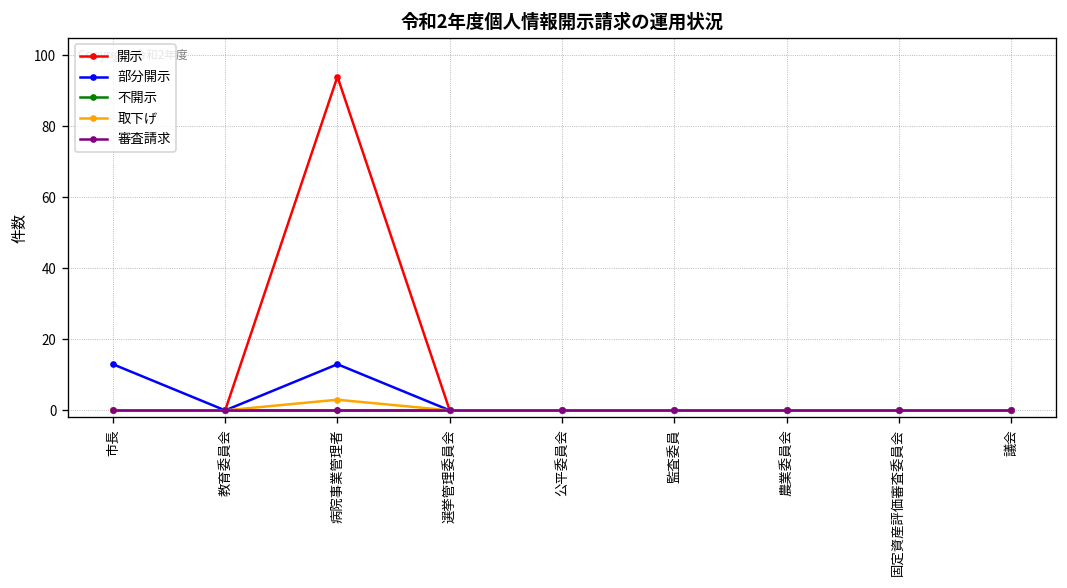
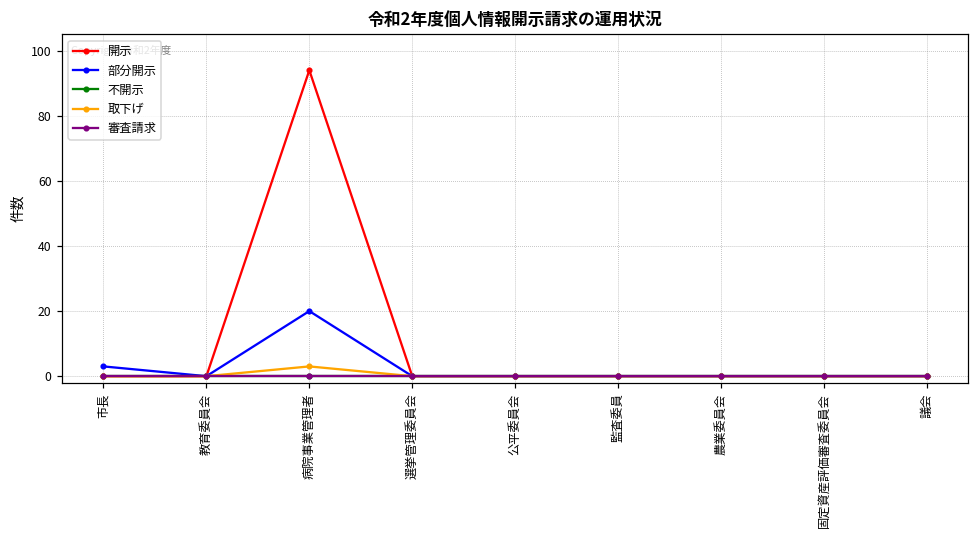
部分開示, 市長: 13 -> 3
部分開示, 病院事業管理者: 13 -> 20
